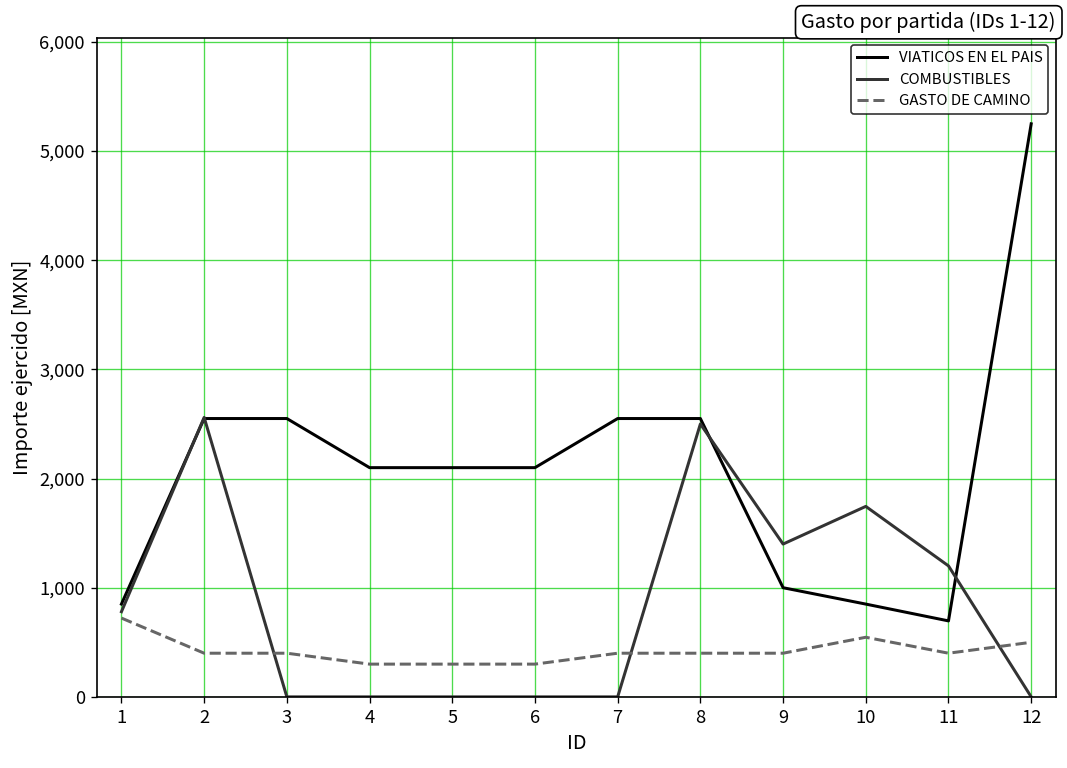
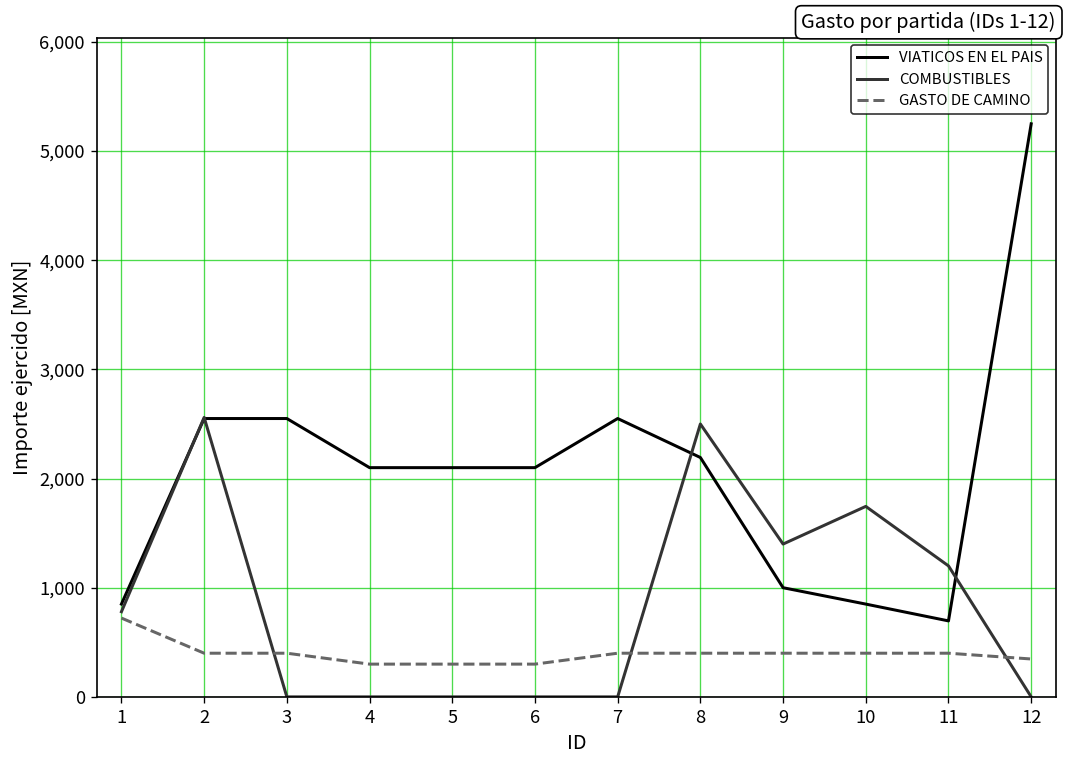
VIATICOS EN EL PAIS, 8: 2,600 -> 2,200
GASTO DE CAMINO, 10: 500 -> 400
GASTO DE CAMINO, 12: 500 -> 300
